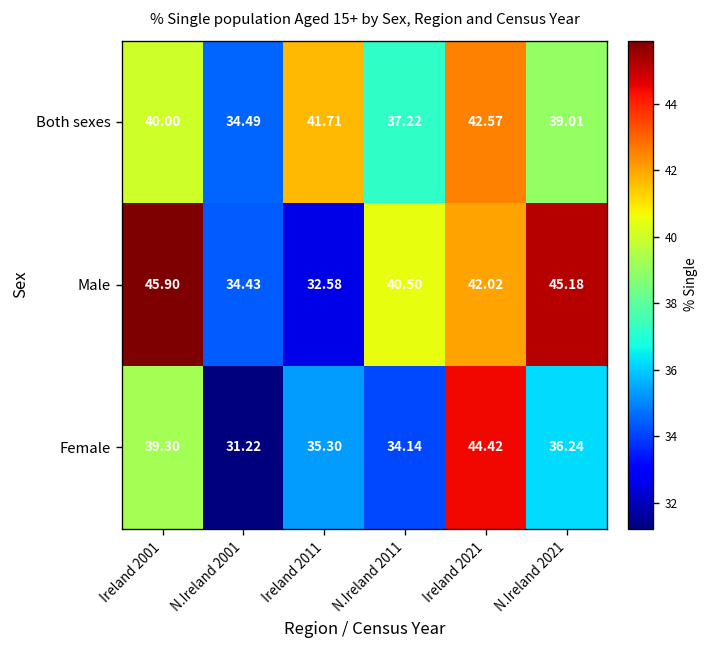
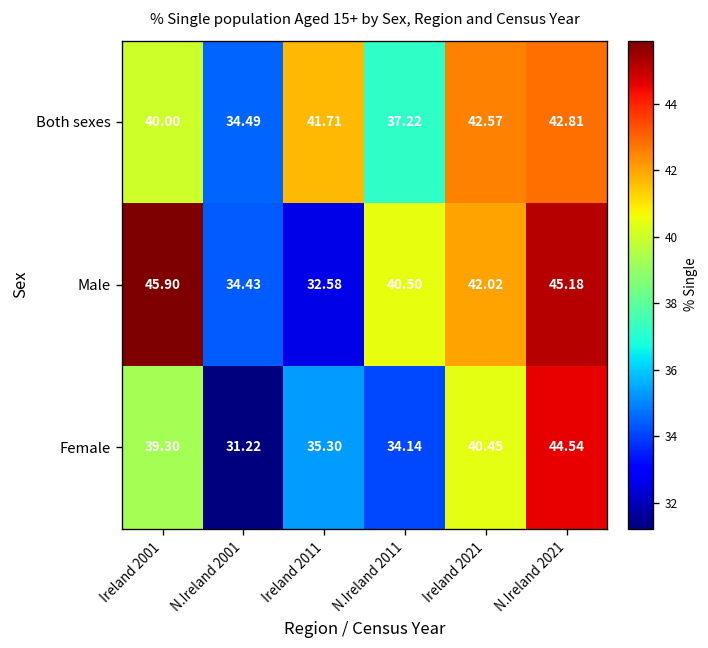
Both sexes, N.Ireland 2021: 39.01 -> 42.81
Female, Ireland 2021: 44.42 -> 40.45
Female, N.Ireland 2021: 36.24 -> 44.54
